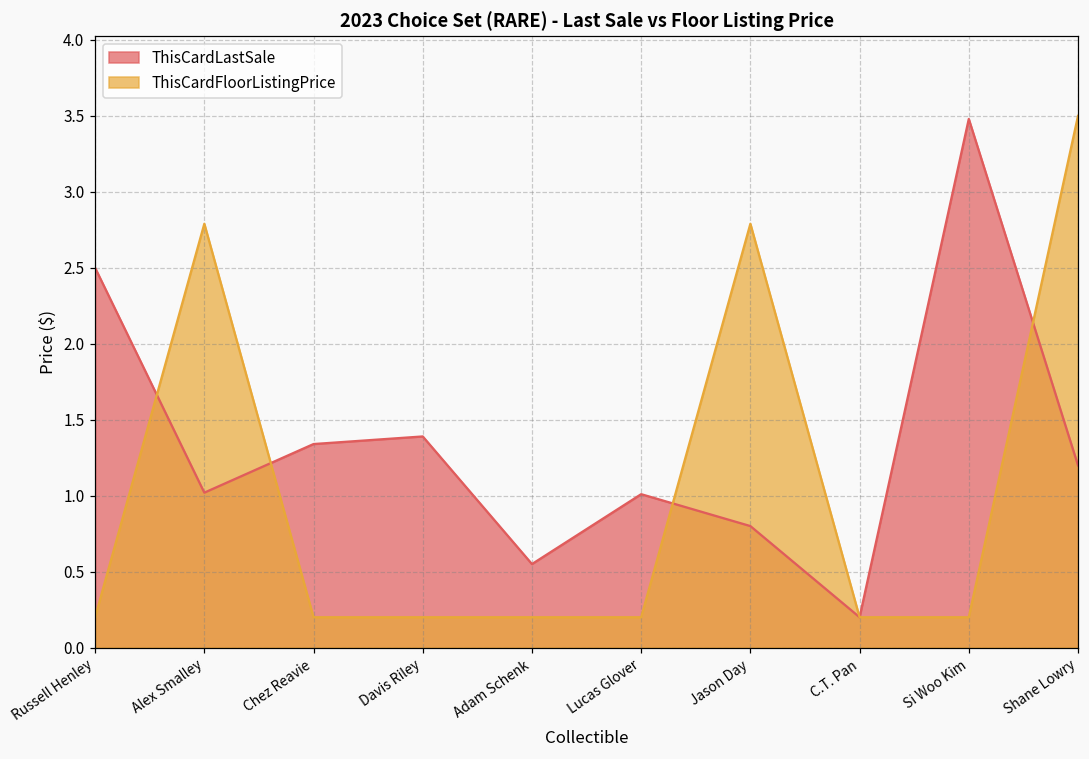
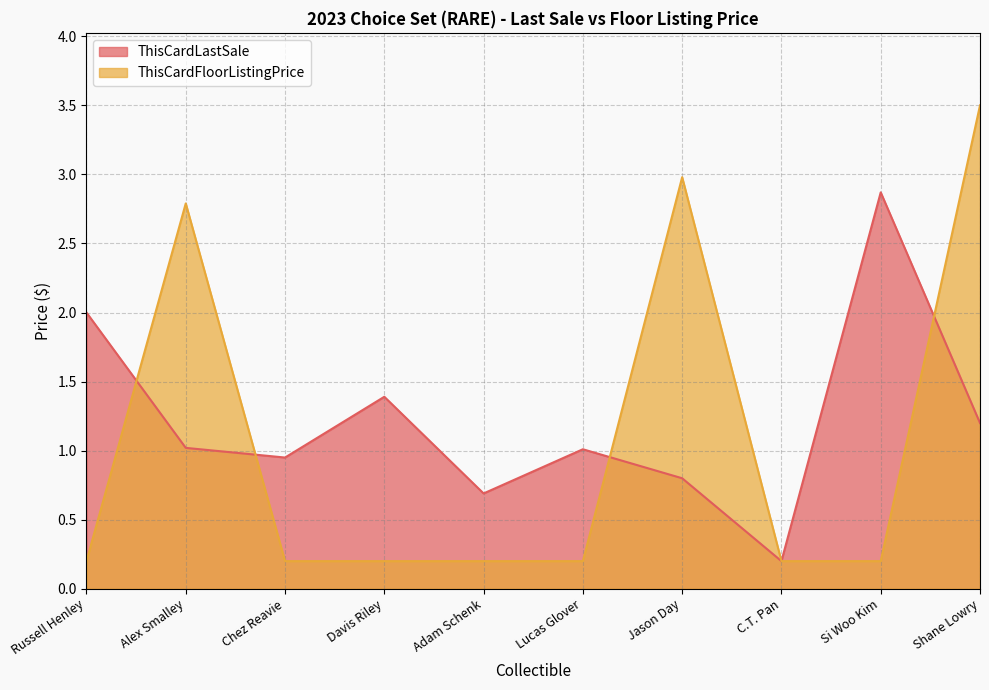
ThisCardLastSale, Russell Henley: 2.5 -> 2.0
ThisCardLastSale, Chez Reavie: 1.34 -> 0.95
ThisCardLastSale, Adam Schenk: 0.55 -> 0.69
ThisCardFloorListingPrice, Jason Day: 2.79 -> 2.98
ThisCardLastSale, Si Woo Kim: 3.48 -> 2.87
